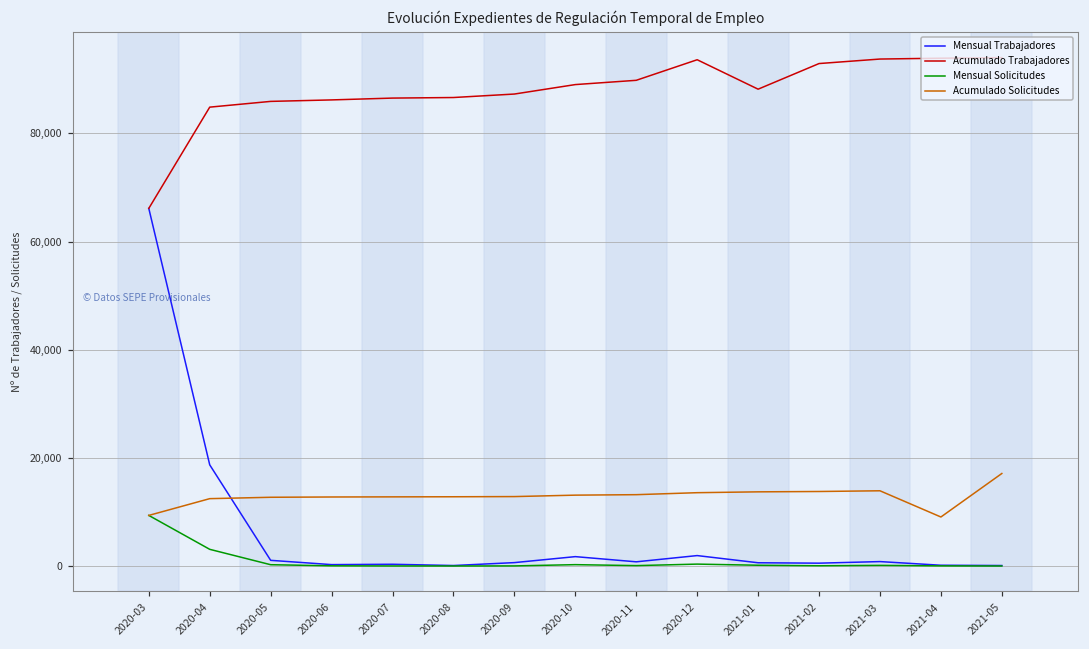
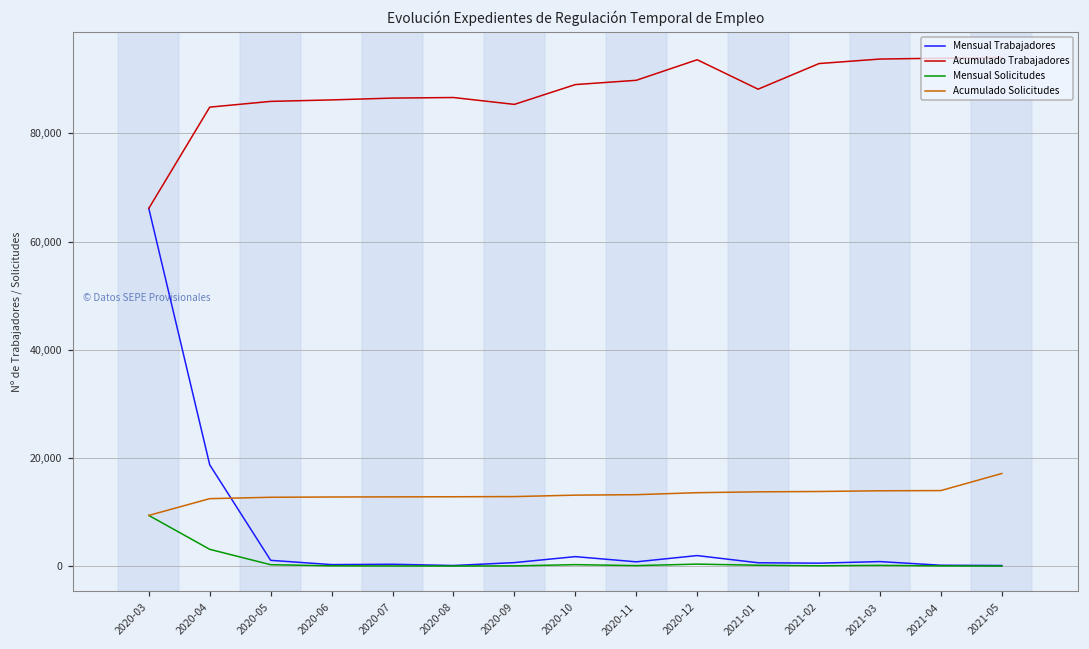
Acumulado Trabajadores, 2020-09: 87,000 -> 85,000
Acumulado Solicitudes, 2021-04: 9,000 -> 14,000
